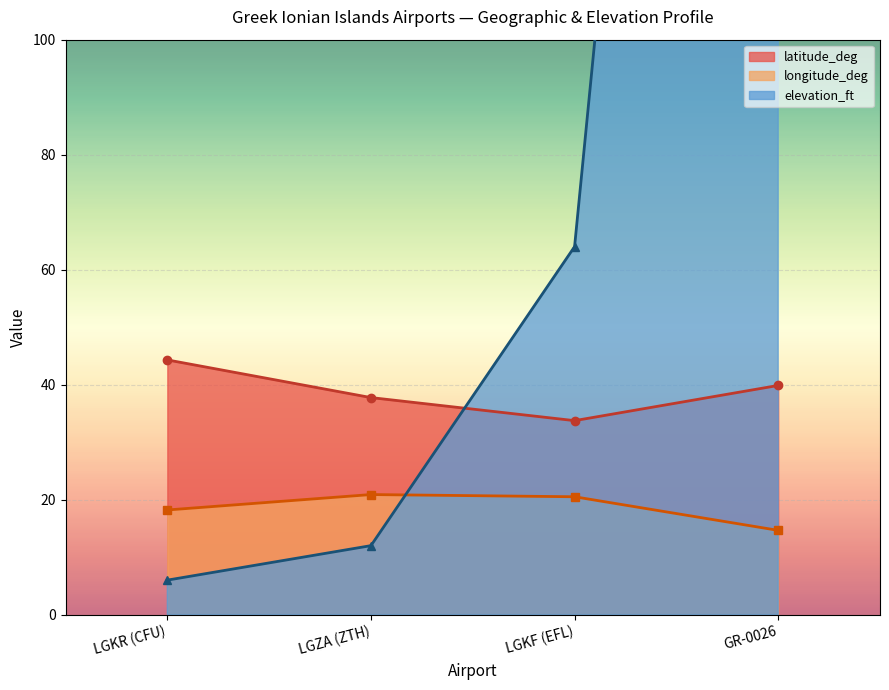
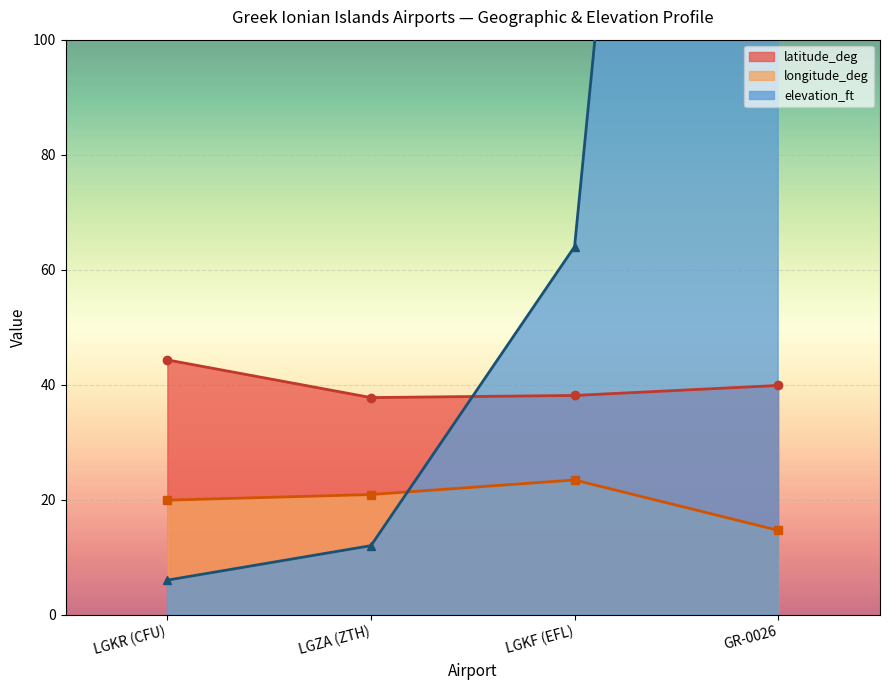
longitude_deg, LGKR (CFU): 18 -> 20
latitude_deg, LGKF (EFL): 34 -> 38
longitude_deg, LGKF (EFL): 21 -> 23
